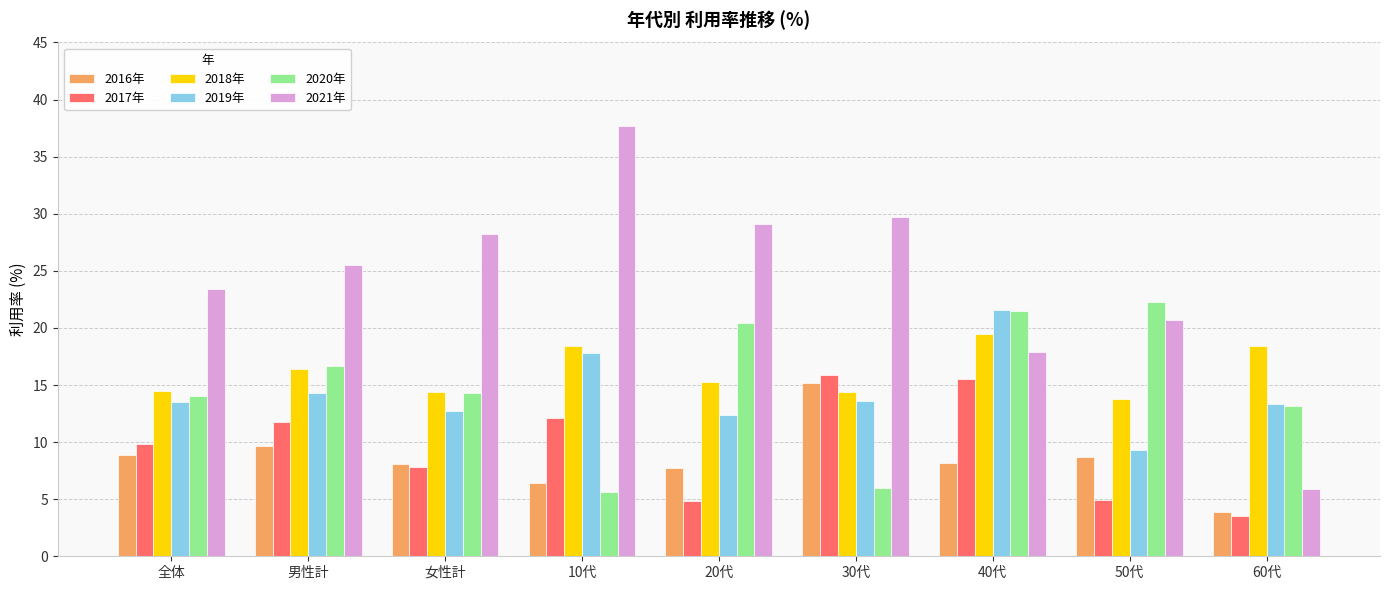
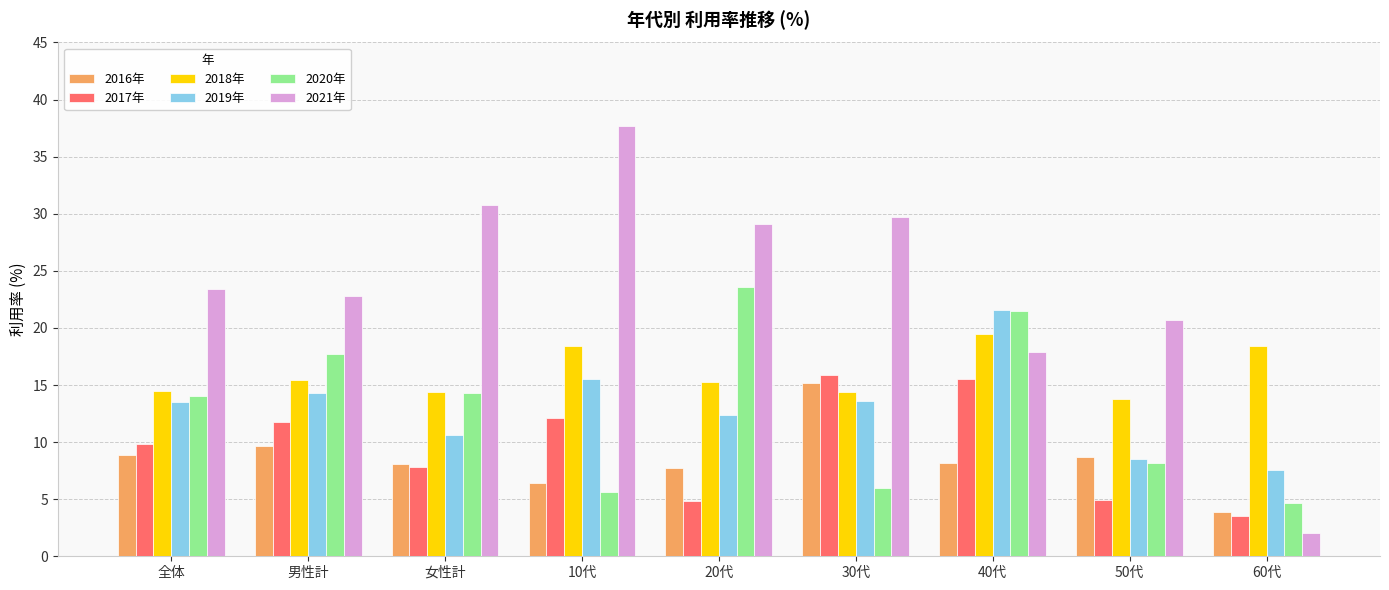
2018年, 男性計: 16.4 -> 15.4
2020年, 男性計: 16.7 -> 17.7
2021年, 男性計: 25.5 -> 22.8
2019年, 女性計: 12.7 -> 10.6
2021年, 女性計: 28.2 -> 30.8
2019年, 10代: 17.8 -> 15.5
2020年, 20代: 20.4 -> 23.6
2019年, 50代: 9.3 -> 8.5
2020年, 50代: 22.3 -> 8.2
2019年, 60代: 13.3 -> 7.6
2020年, 60代: 13.2 -> 4.7
2021年, 60代: 5.9 -> 2.0
